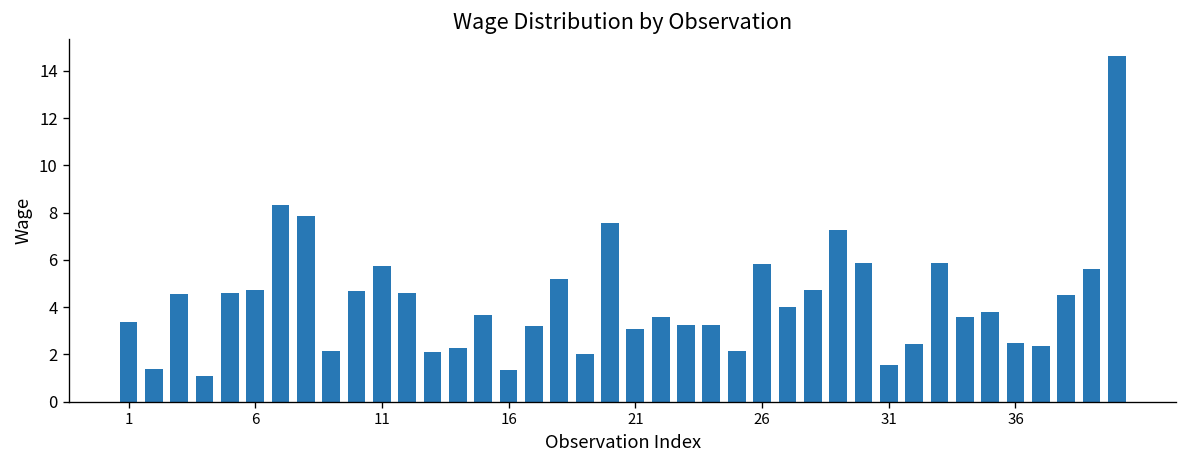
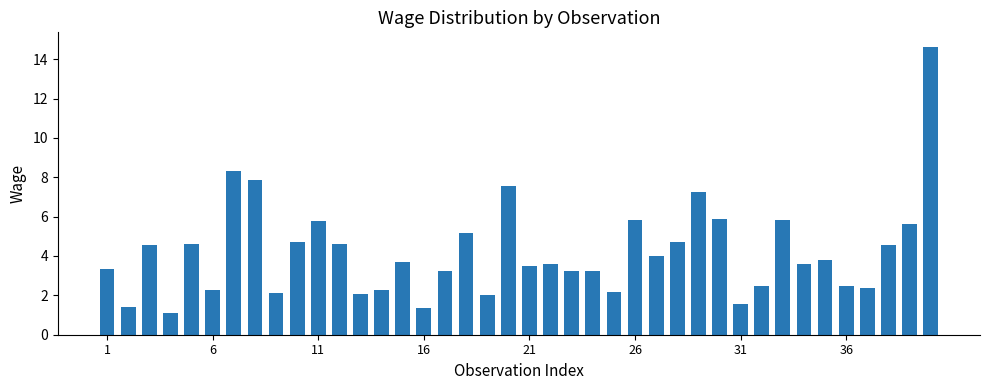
6: 4.7 -> 2.3
21: 3.1 -> 3.5
